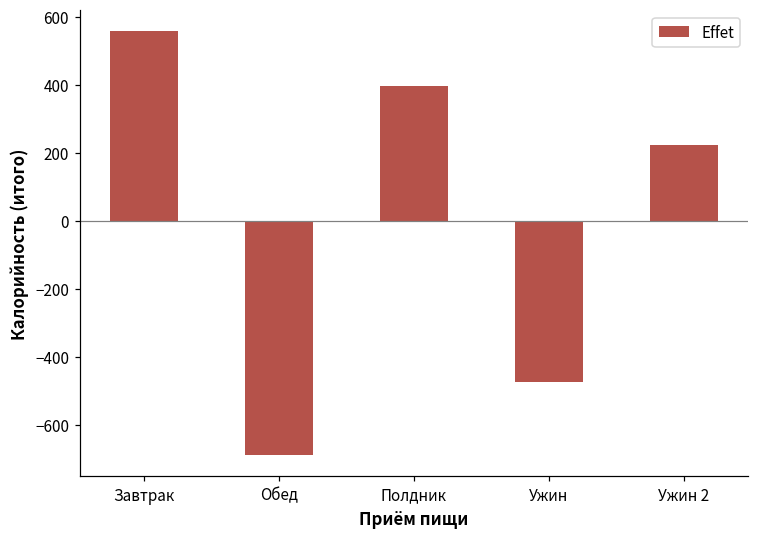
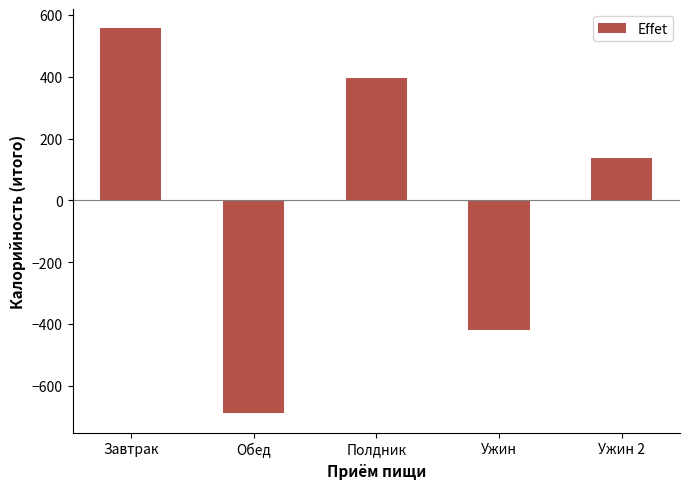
Ужин: -480 -> -420
Ужин 2: 220 -> 140
